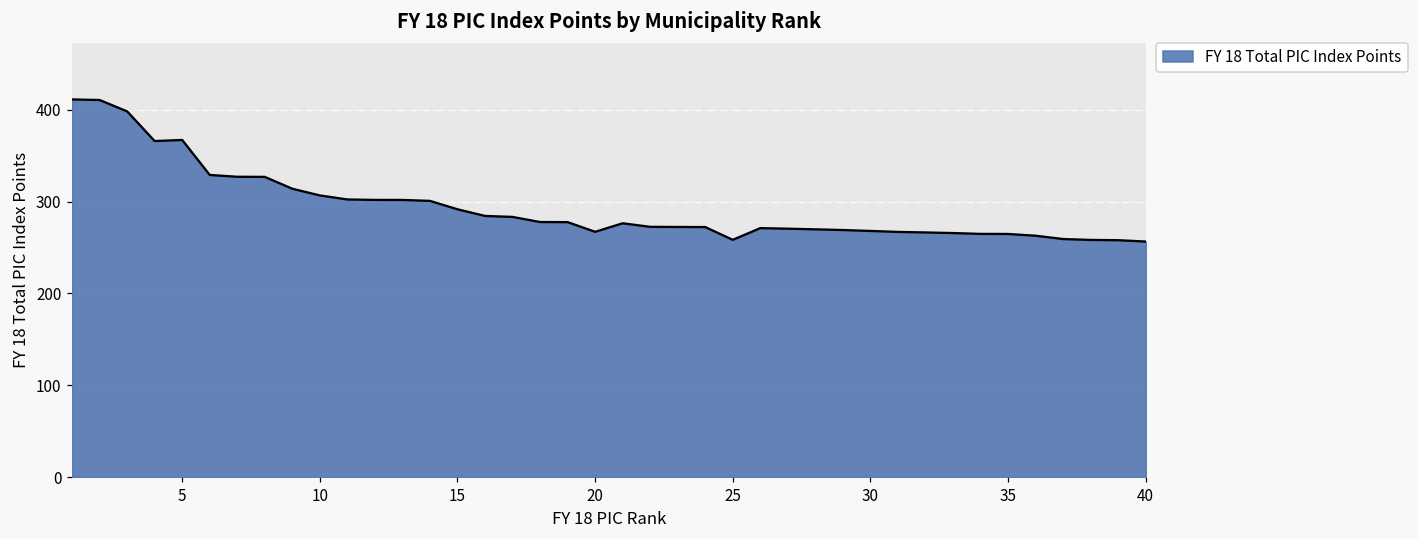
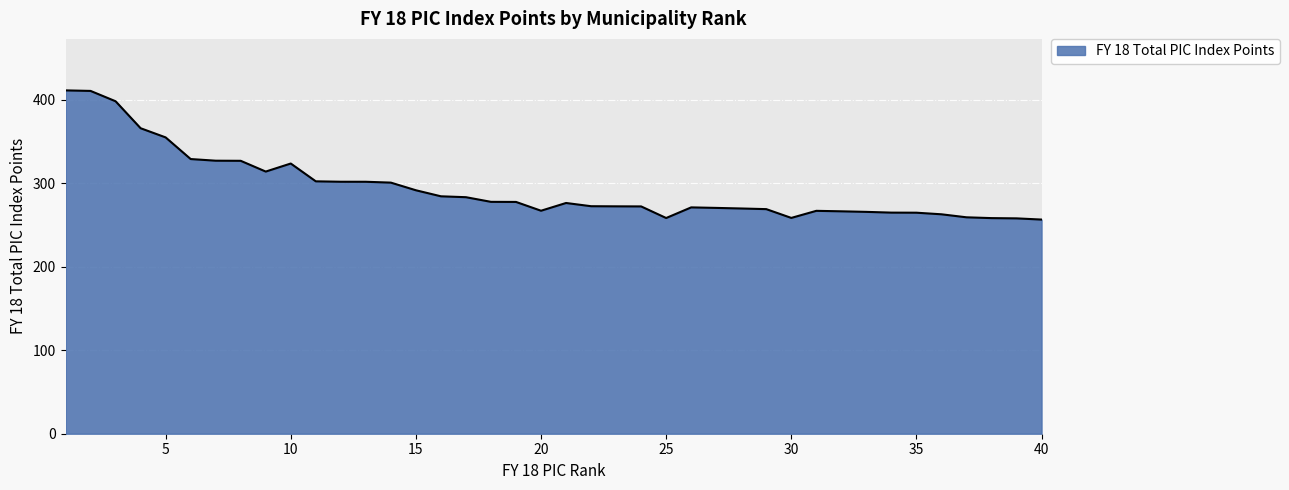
5: 370 -> 350
10: 310 -> 320
30: 270 -> 260
